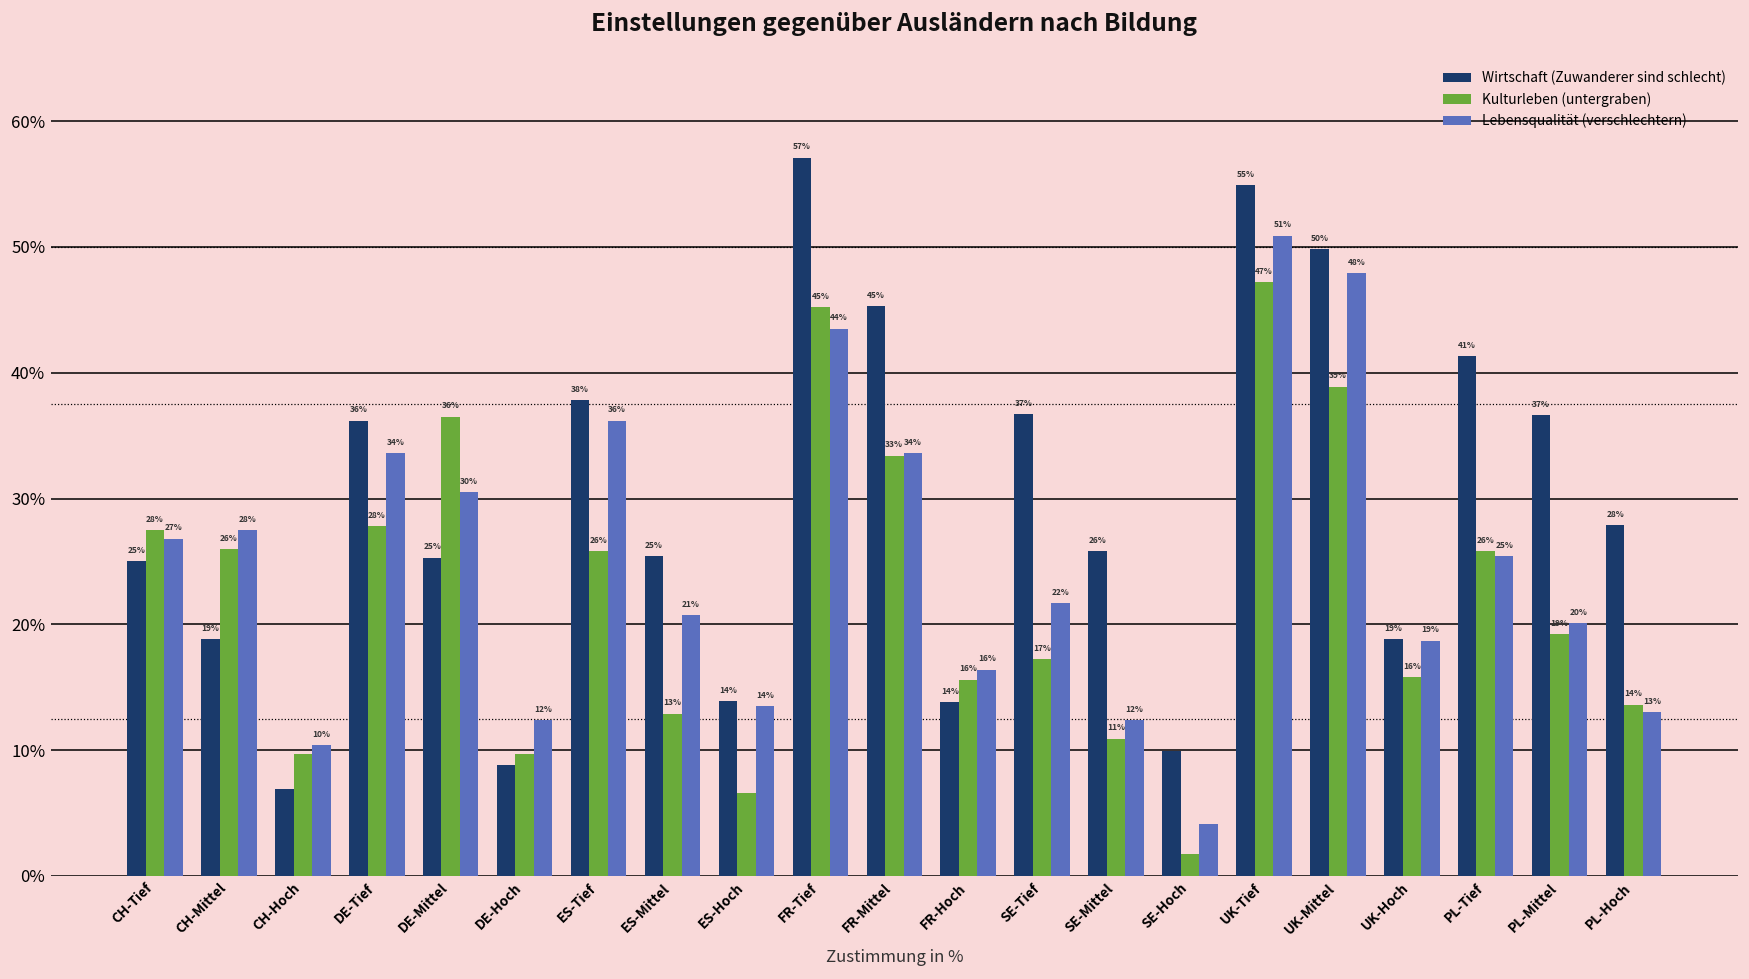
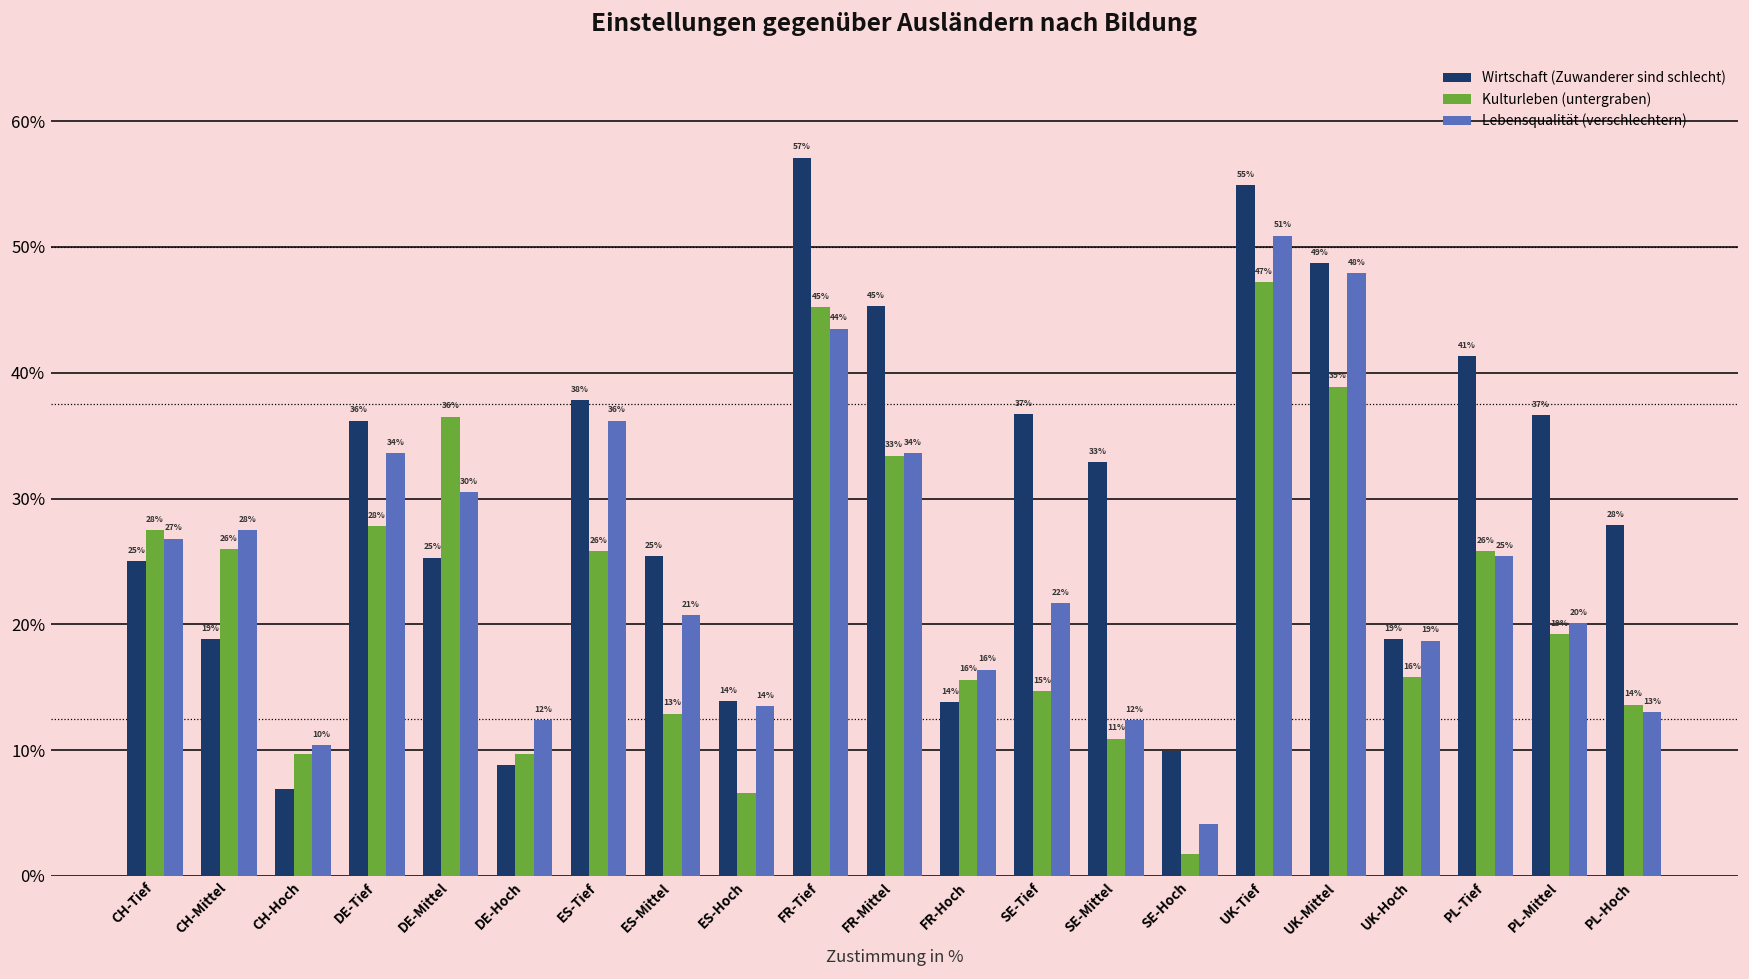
Kulturleben (untergraben), SE-Tief: 17% -> 15%
Wirtschaft (Zuwanderer sind schlecht), SE-Mittel: 26% -> 33%
Wirtschaft (Zuwanderer sind schlecht), UK-Mittel: 50% -> 49%
